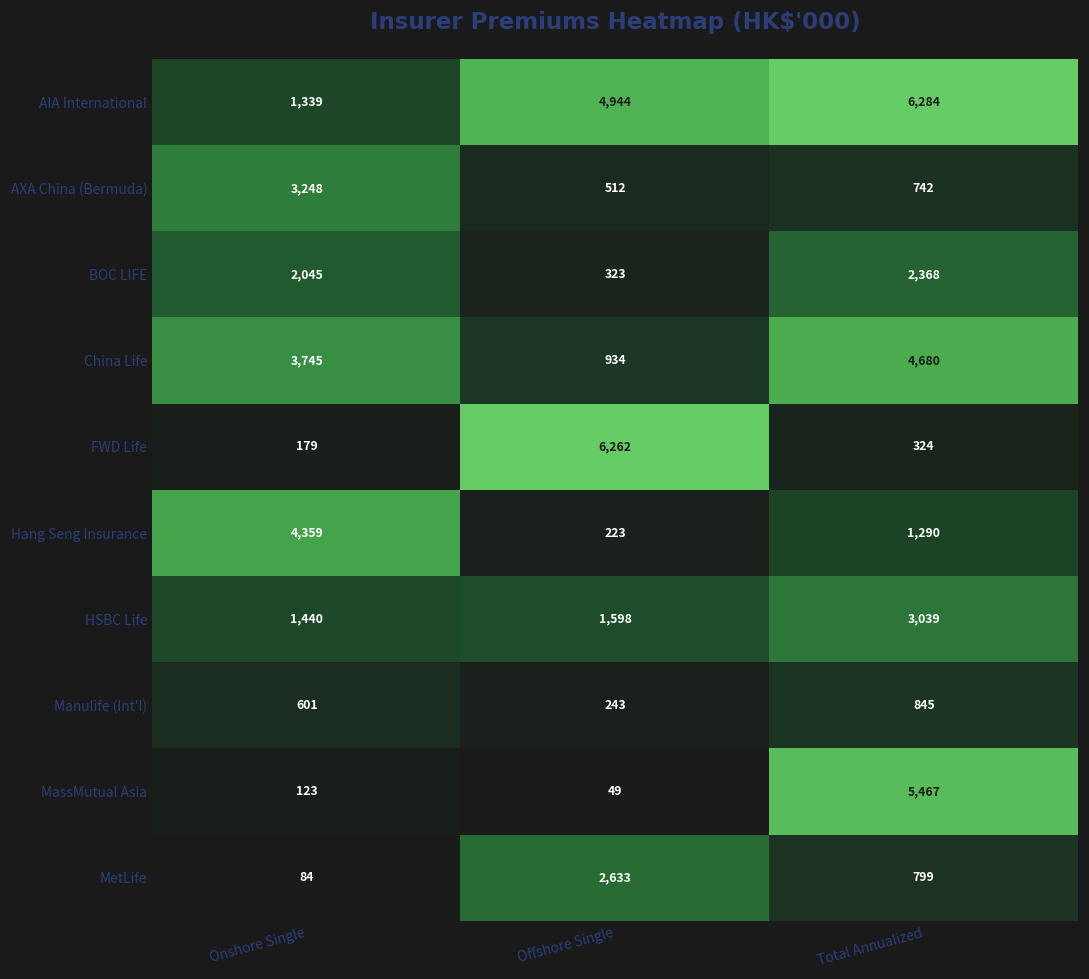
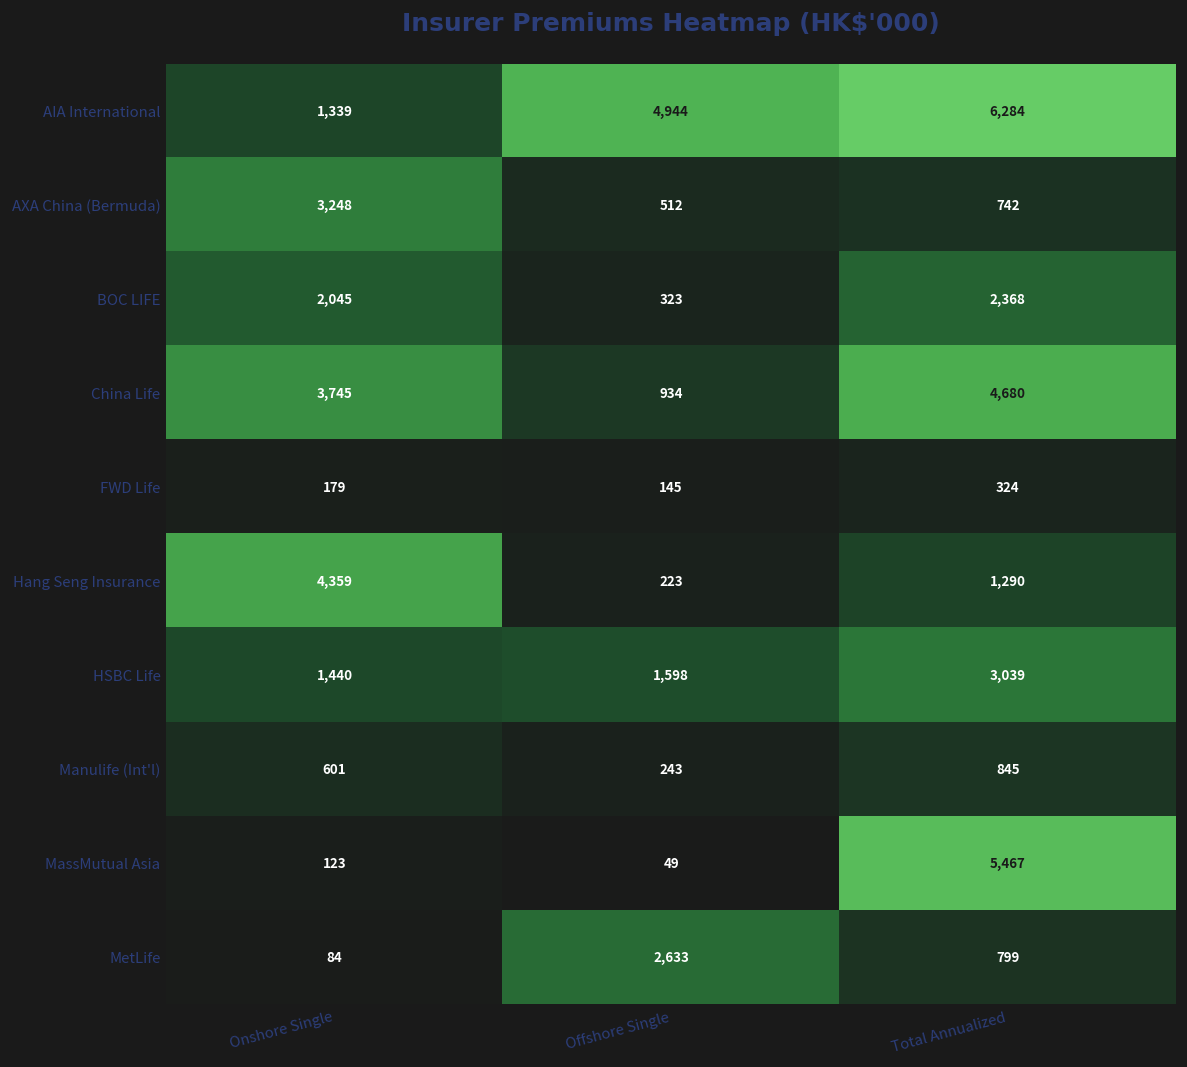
FWD Life, Offshore Single: 6,262 -> 145
